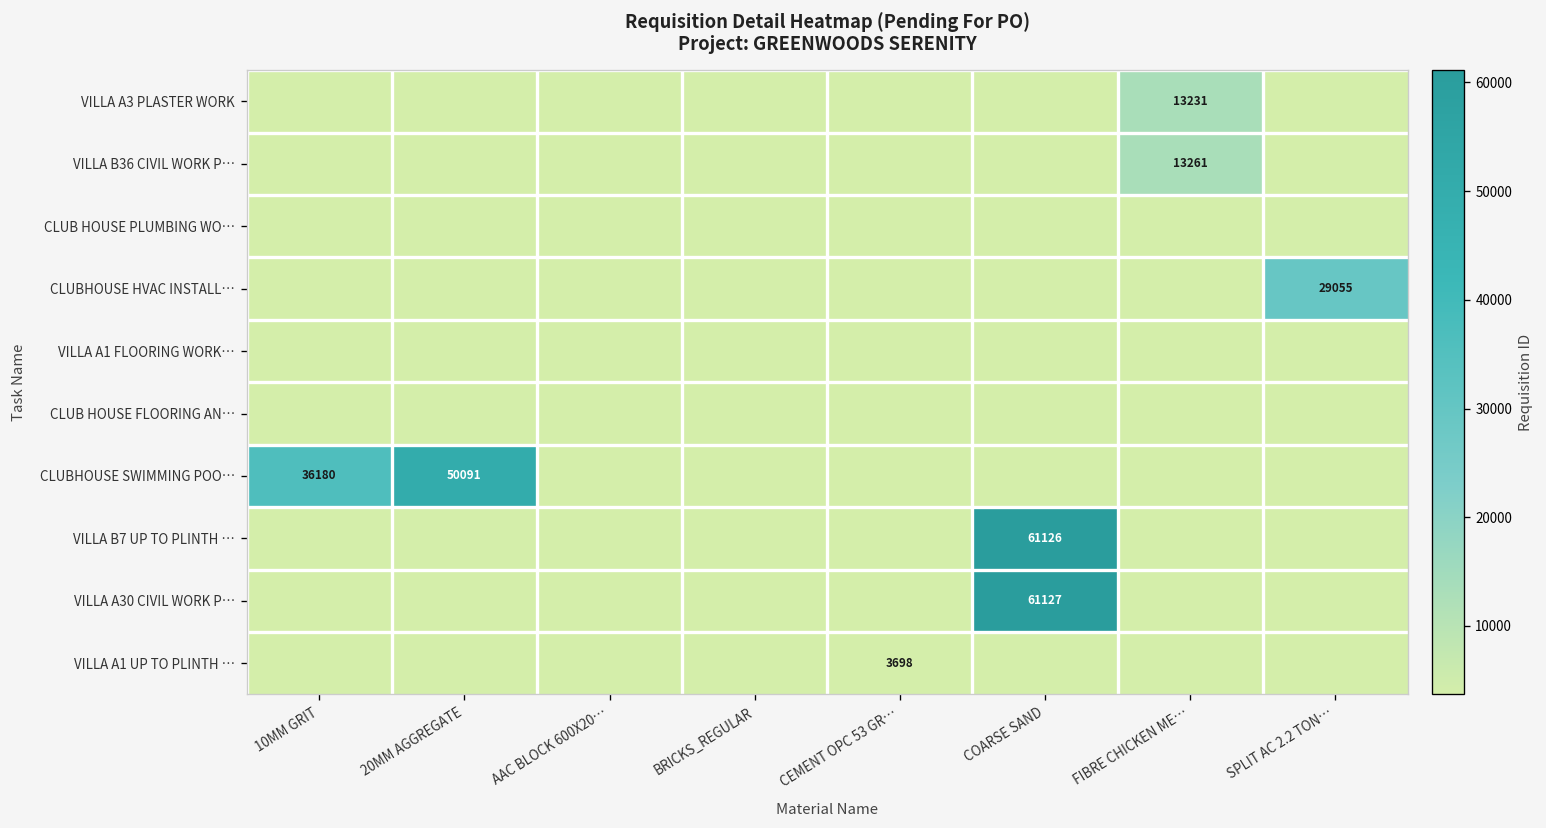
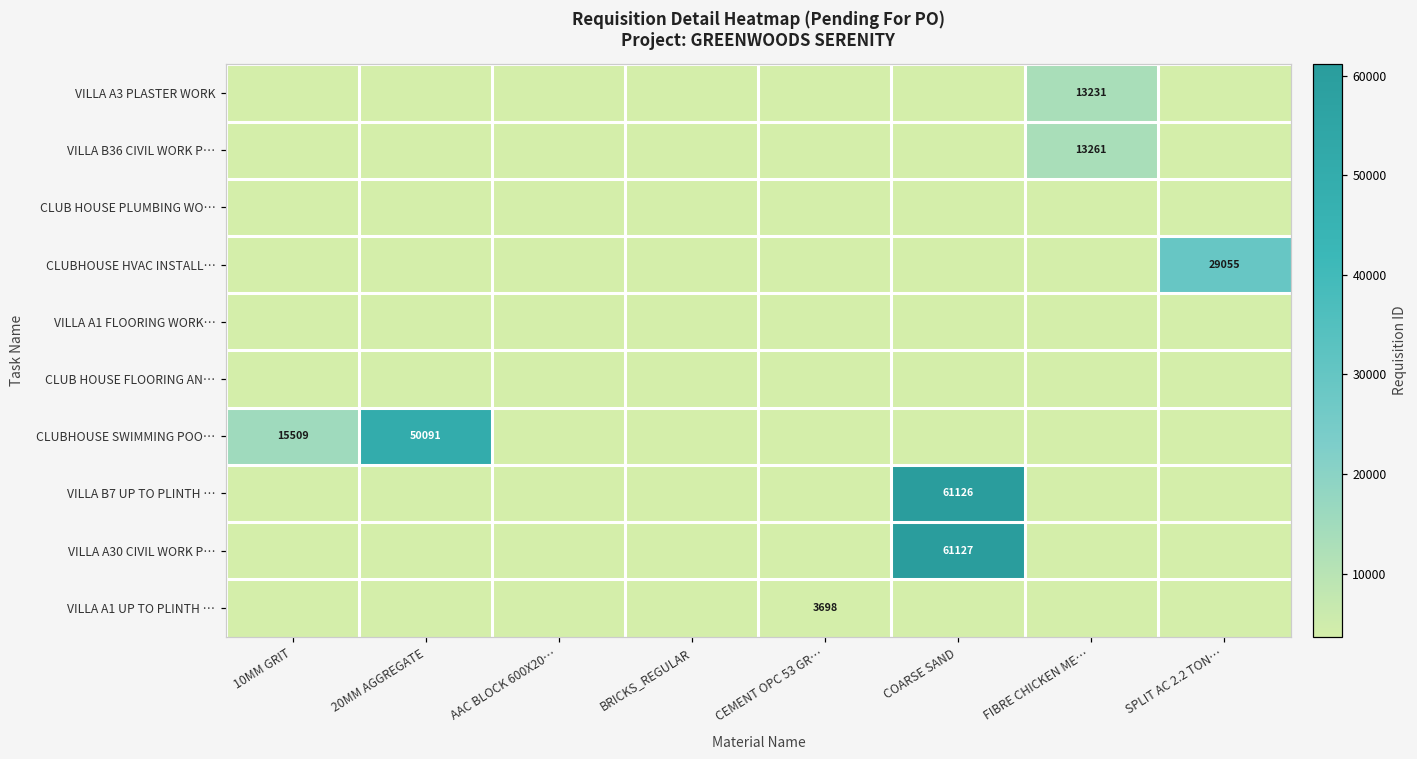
CLUBHOUSE SWIMMING POO…, 10MM GRIT: 36180 -> 15509
